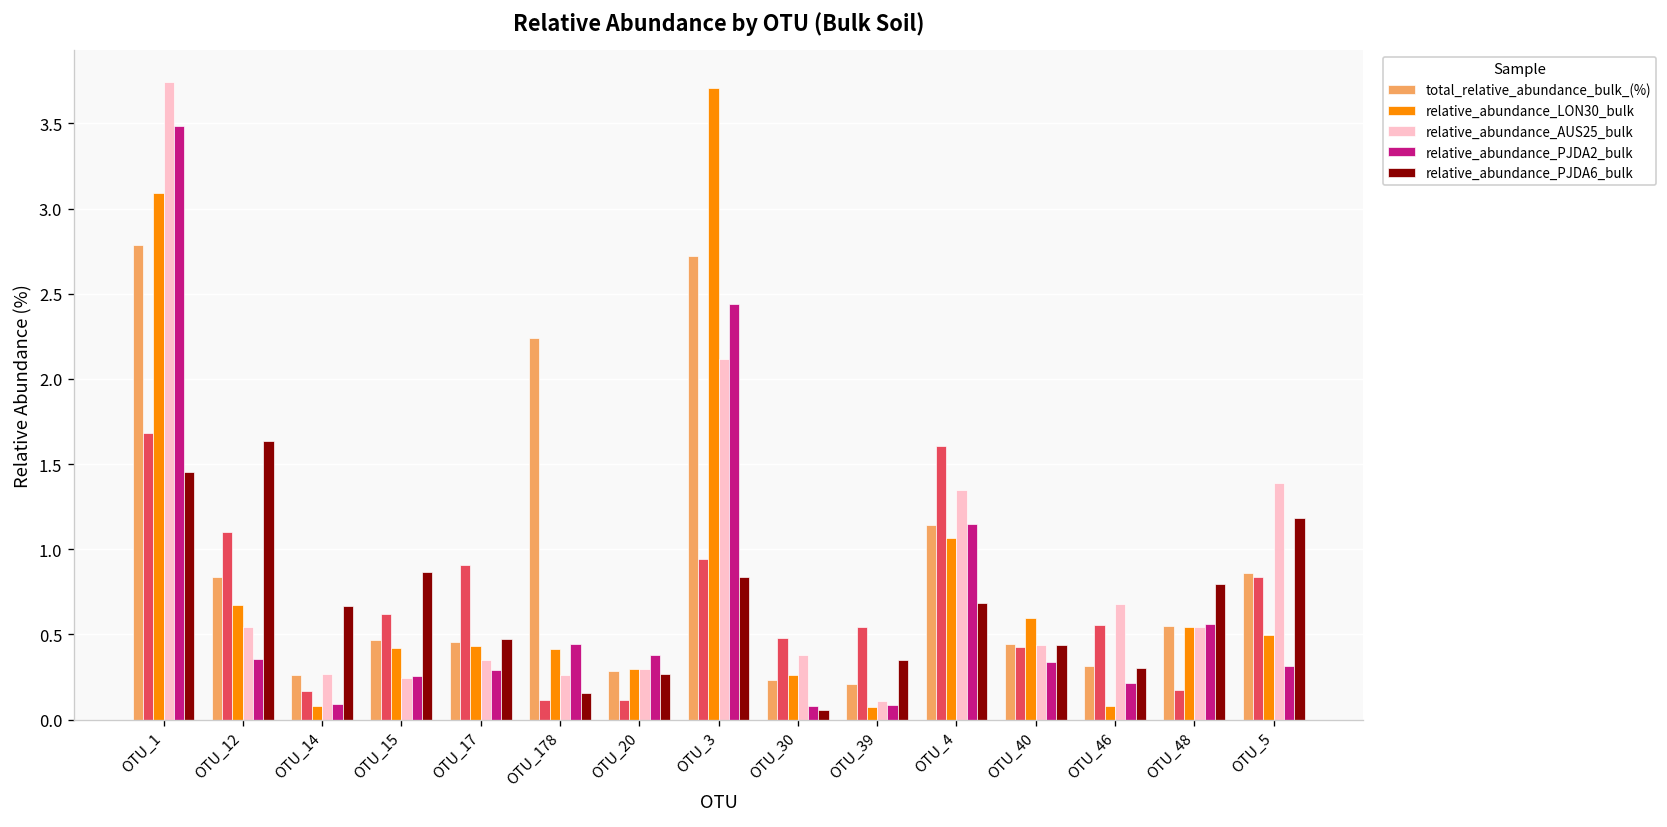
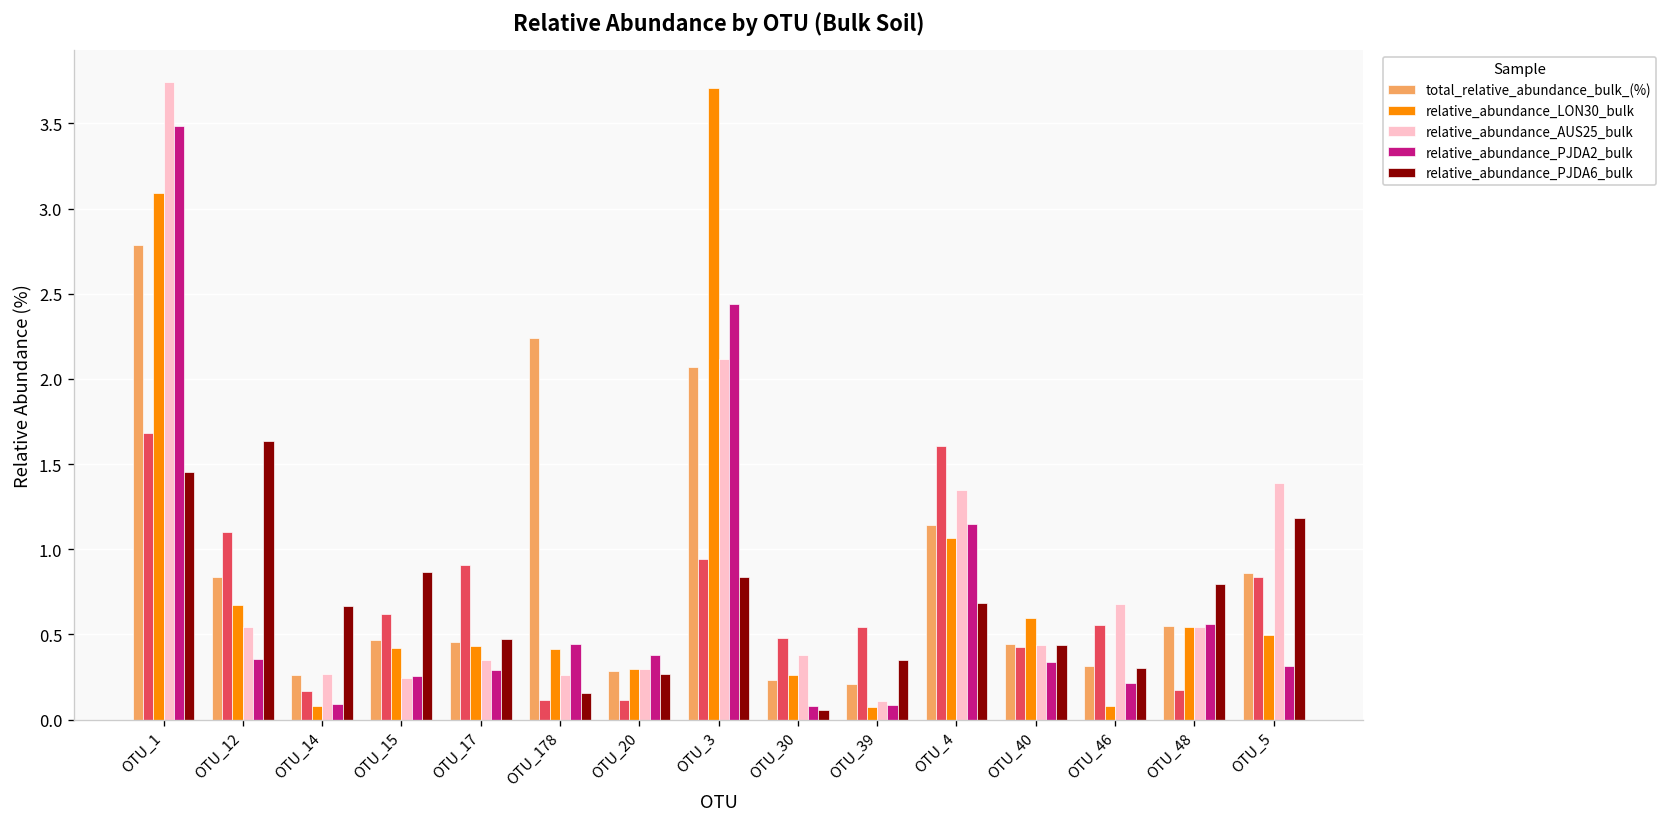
total_relative_abundance_bulk_(%), OTU_3: 2.72 -> 2.07
